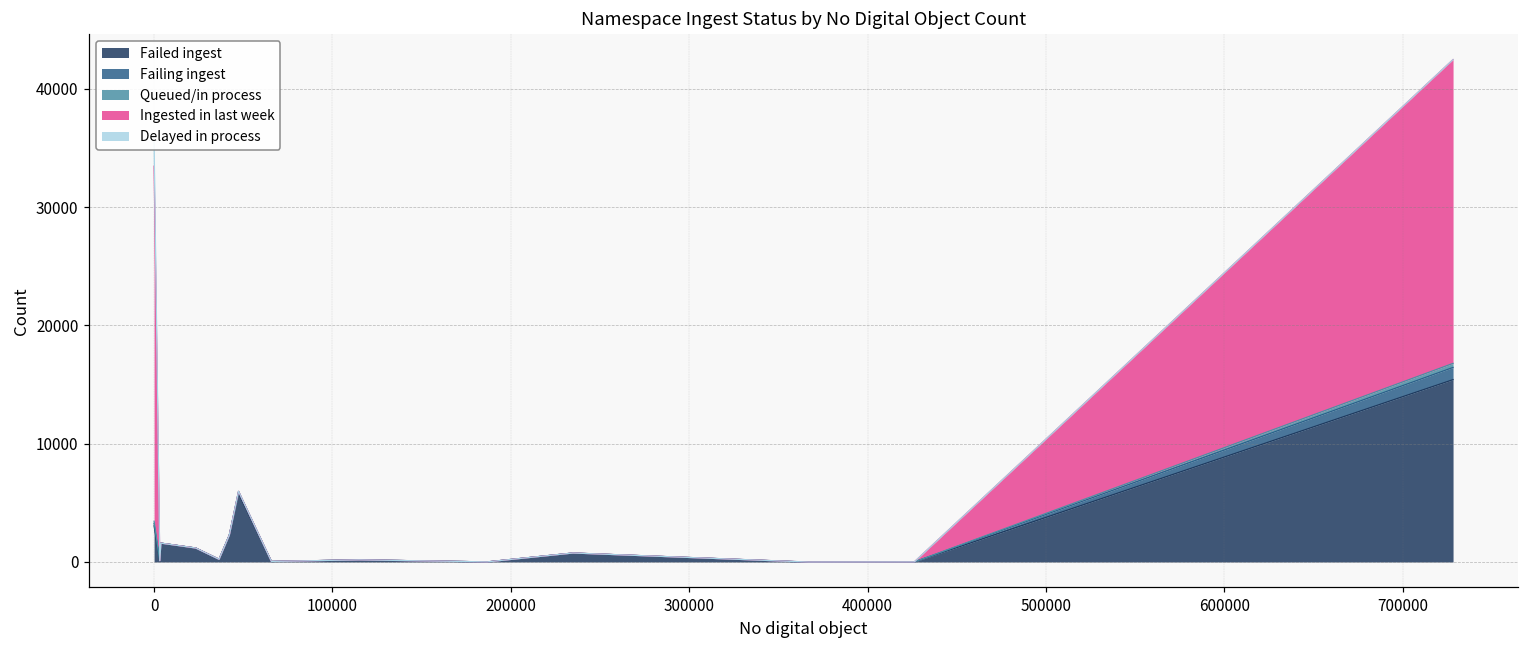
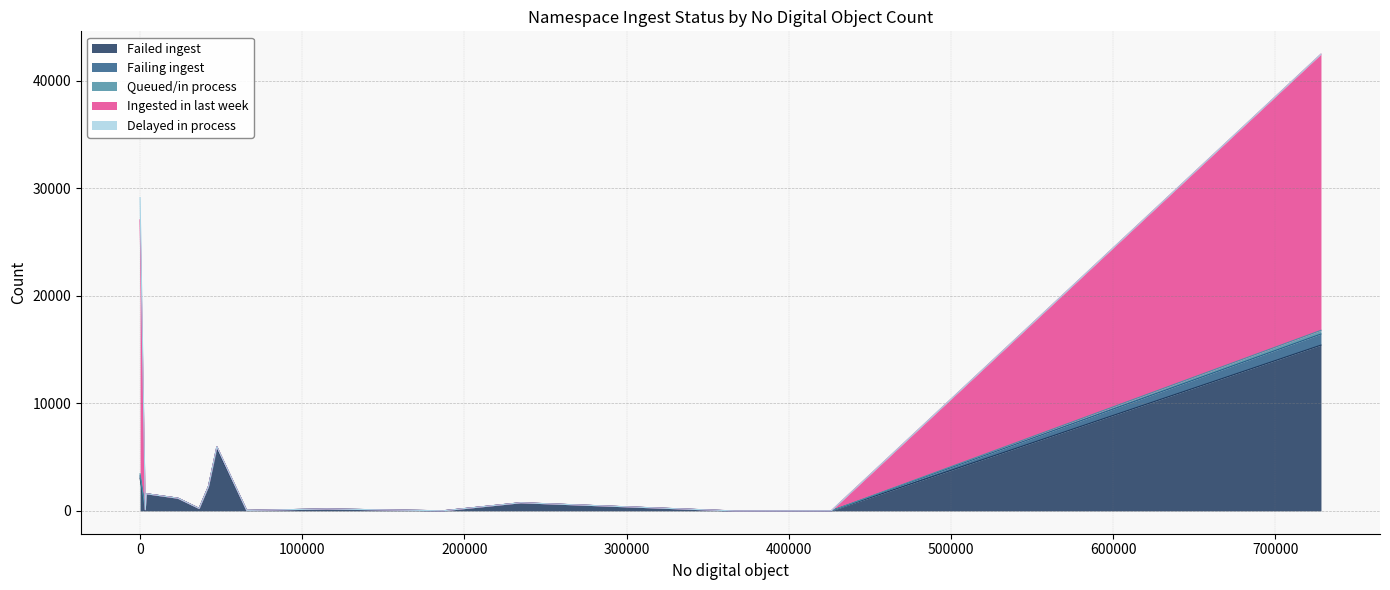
Ingested in last week, 0: 30000 -> 23600
